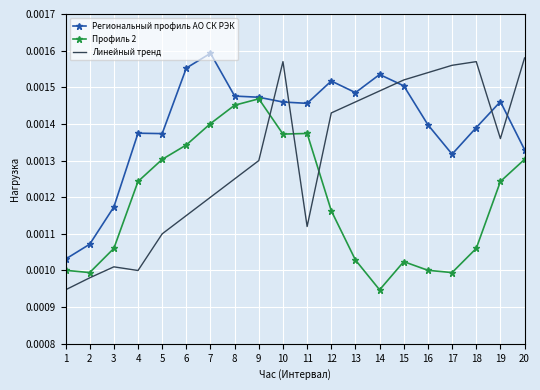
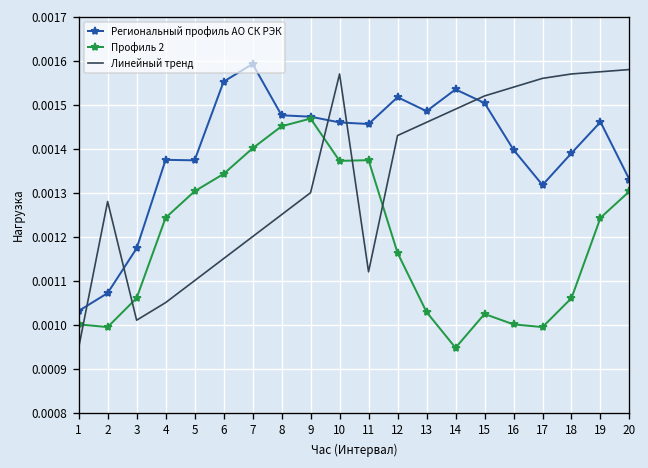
Линейный тренд, 2: 0.00098 -> 0.00128
Линейный тренд, 4: 0.00100 -> 0.00105
Линейный тренд, 19: 0.00136 -> 0.00158
